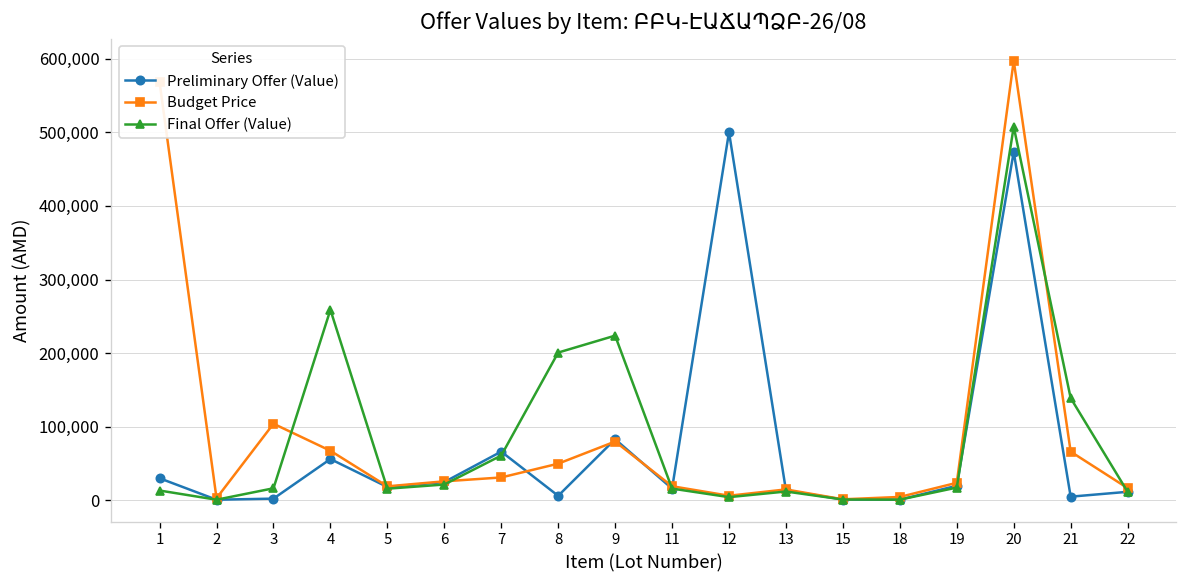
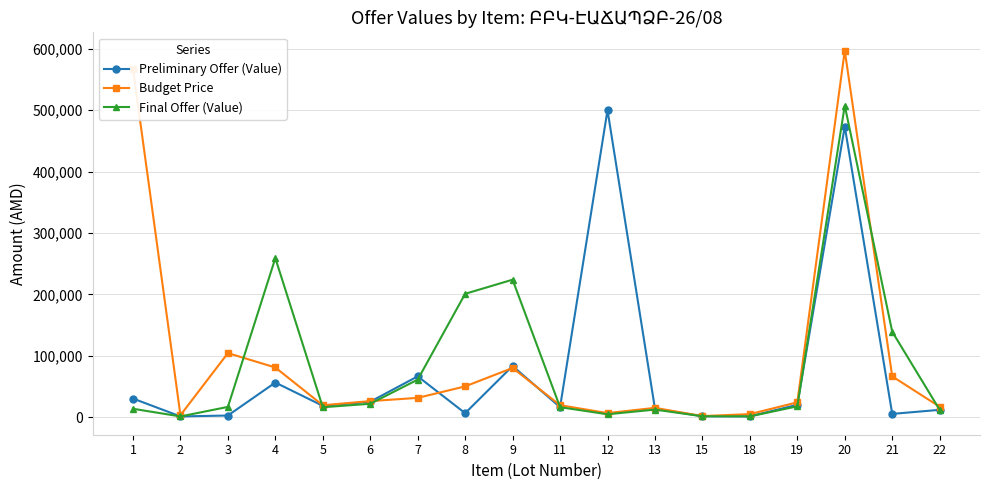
Budget Price, 4: 70,000 -> 80,000
